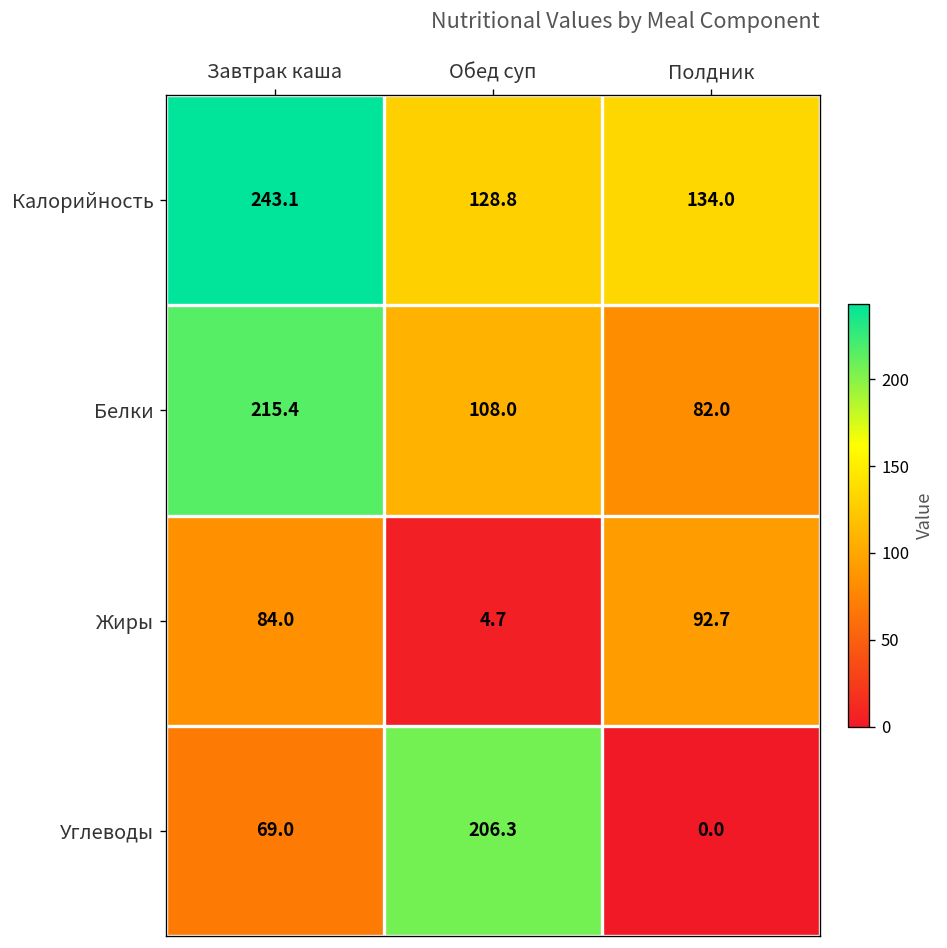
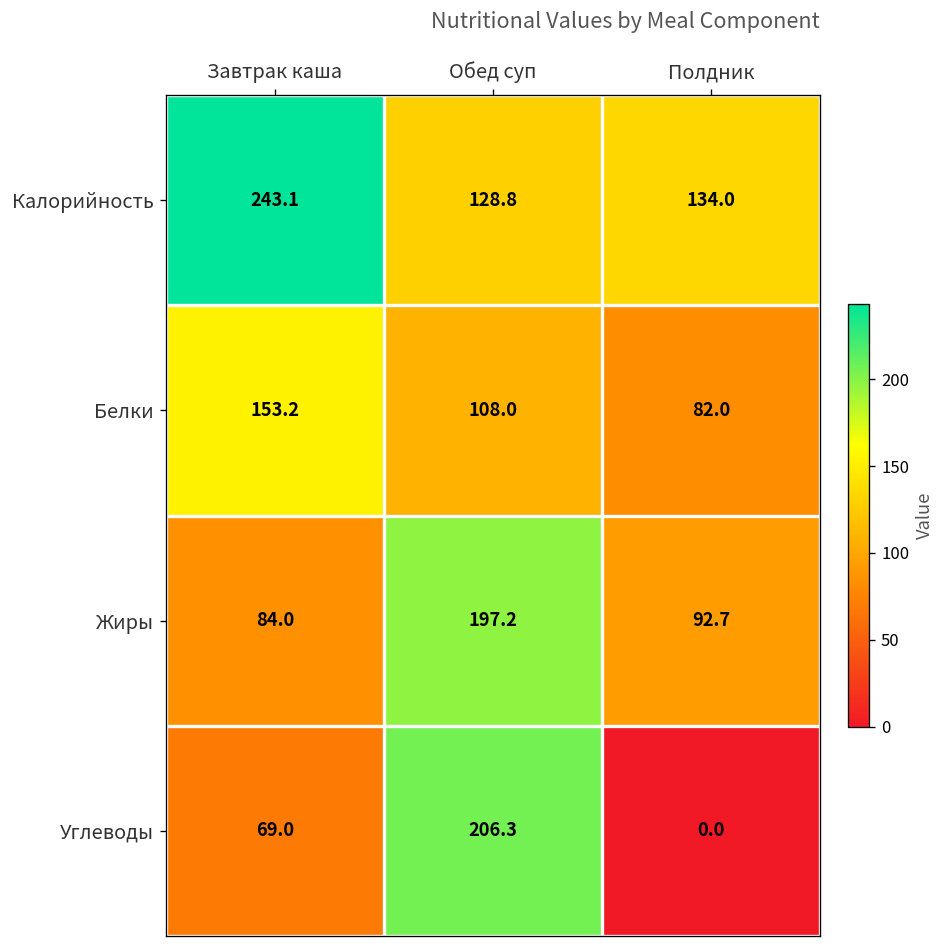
Белки, Завтрак каша: 215.4 -> 153.2
Жиры, Обед суп: 4.7 -> 197.2
